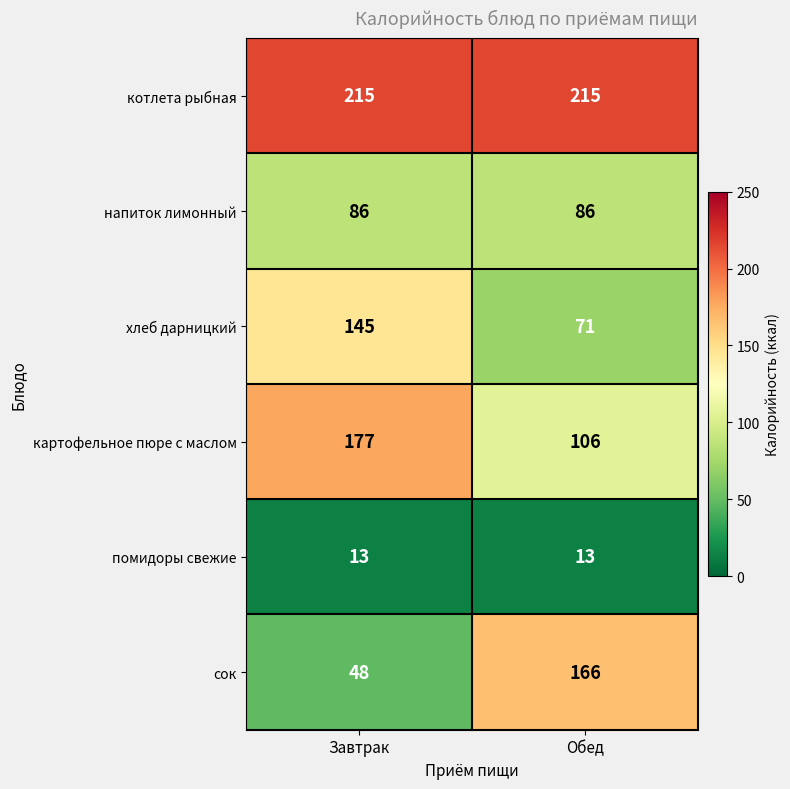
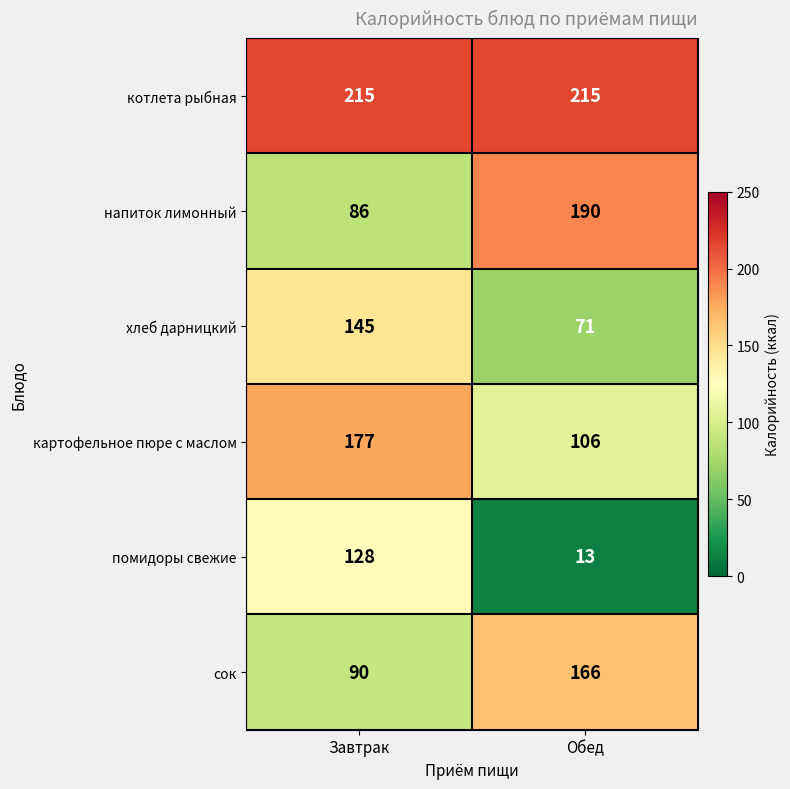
напиток лимонный, Обед: 86 -> 190
помидоры свежие, Завтрак: 13 -> 128
сок, Завтрак: 48 -> 90
